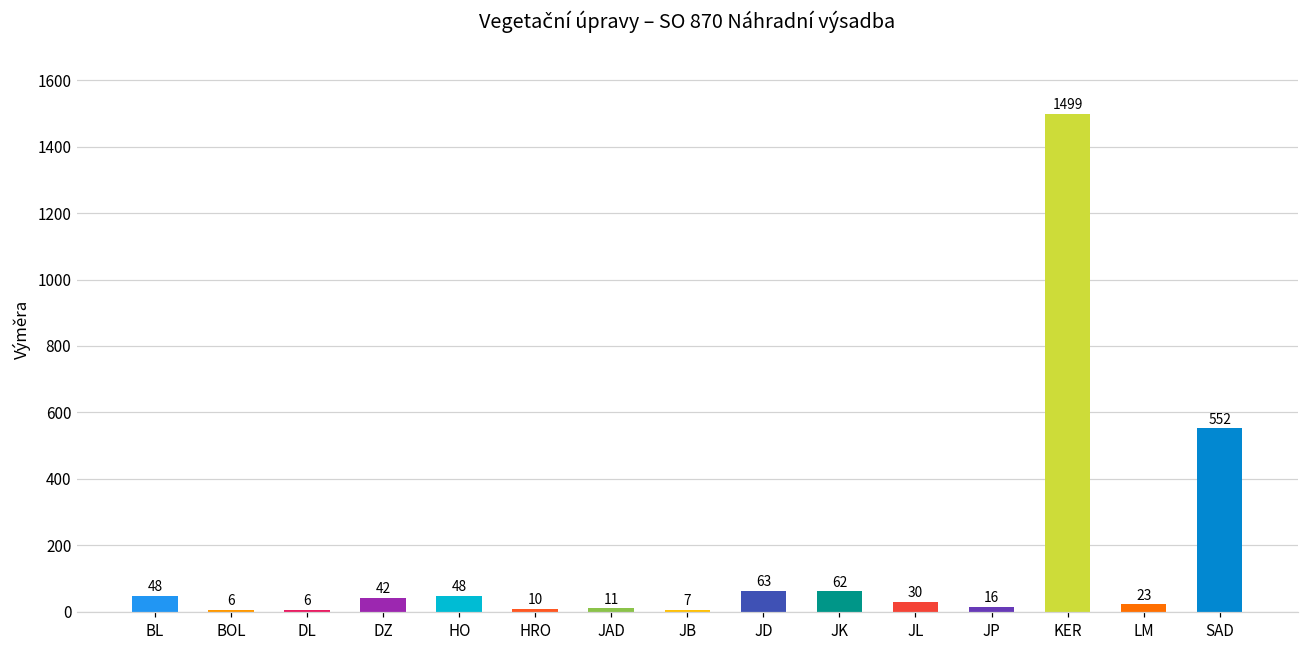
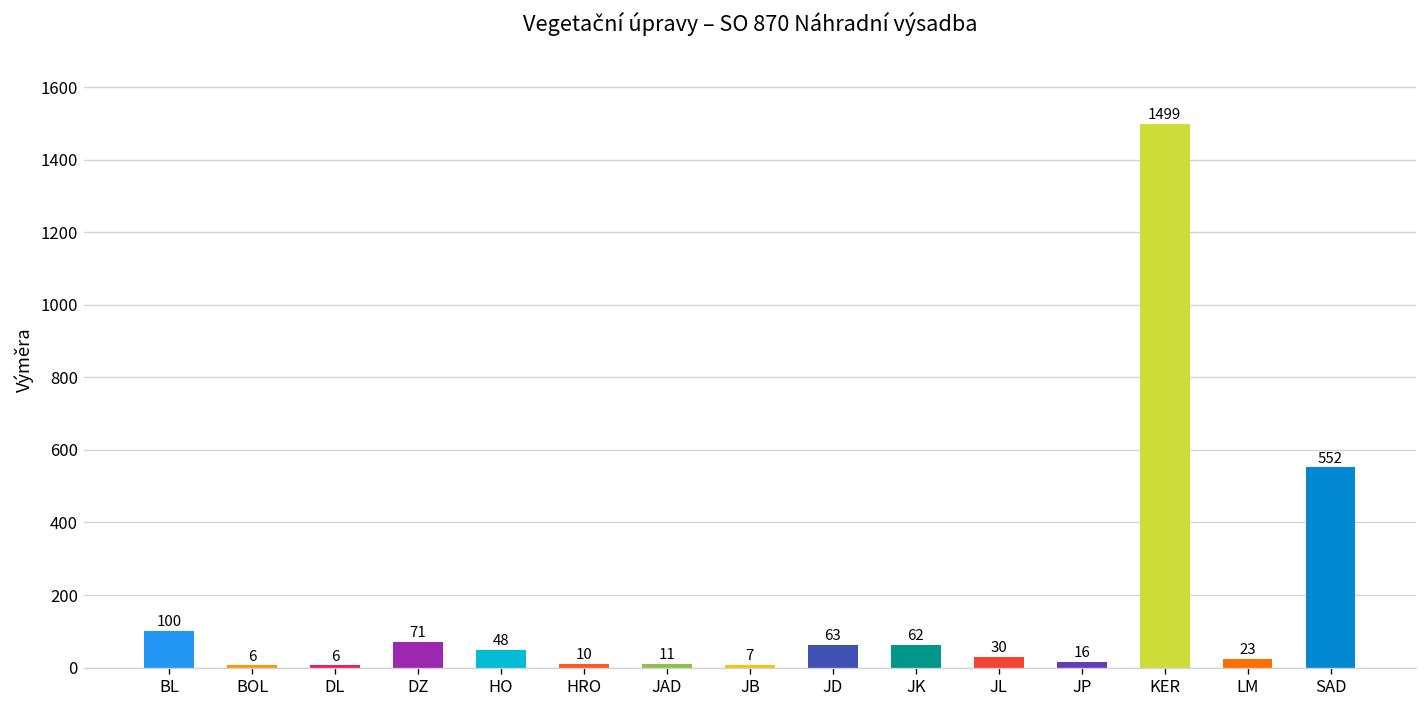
BL: 48 -> 100
DZ: 42 -> 71
